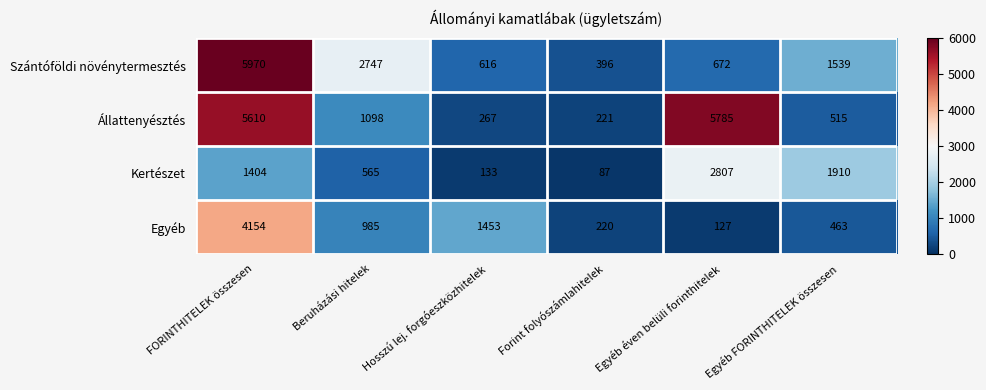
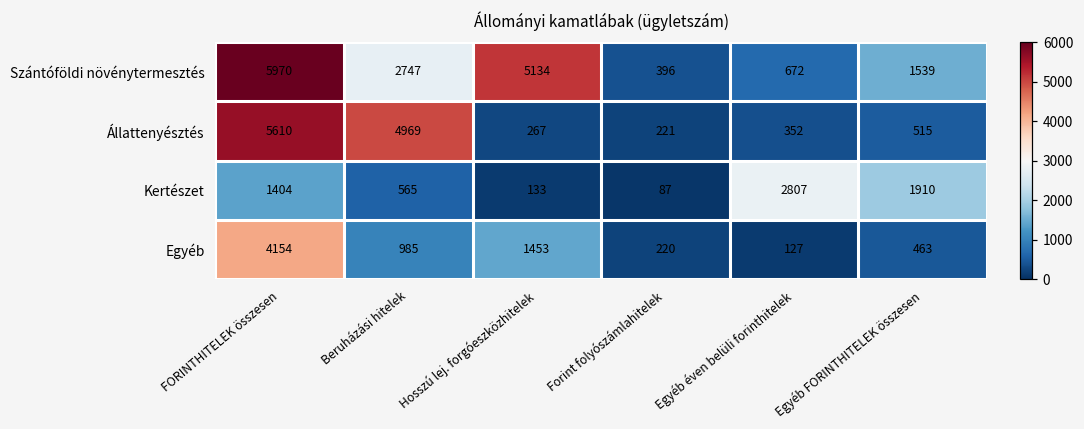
Szántóföldi növénytermesztés, Hosszú lej. forgóeszközhitelek: 616 -> 5134
Állattenyésztés, Beruházási hitelek: 1098 -> 4969
Állattenyésztés, Egyéb éven belüli forinthitelek: 5785 -> 352
